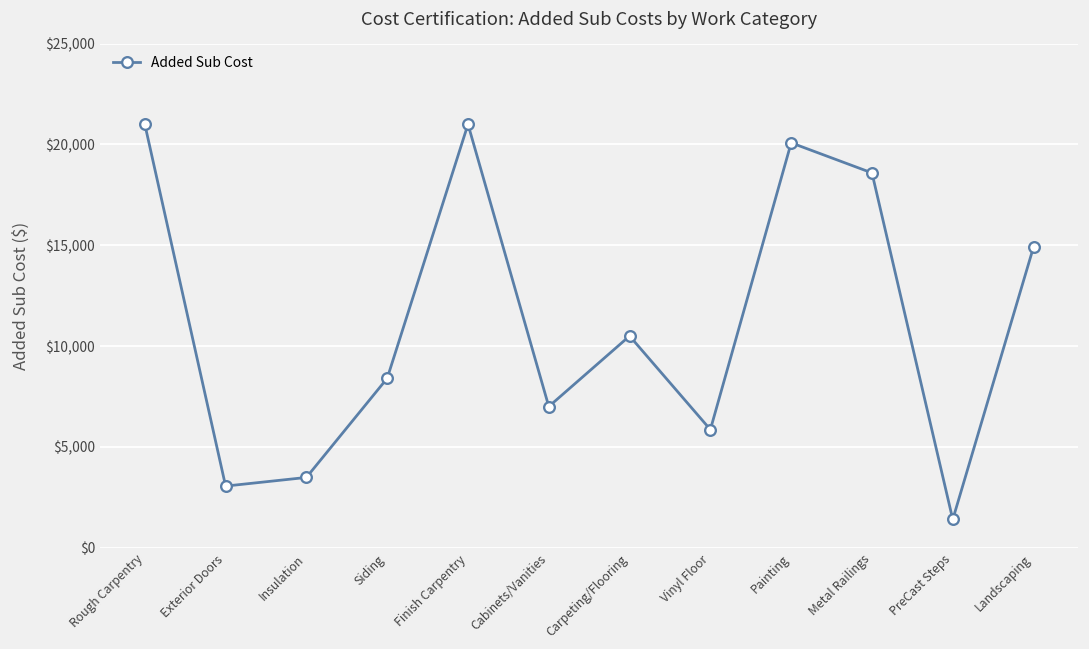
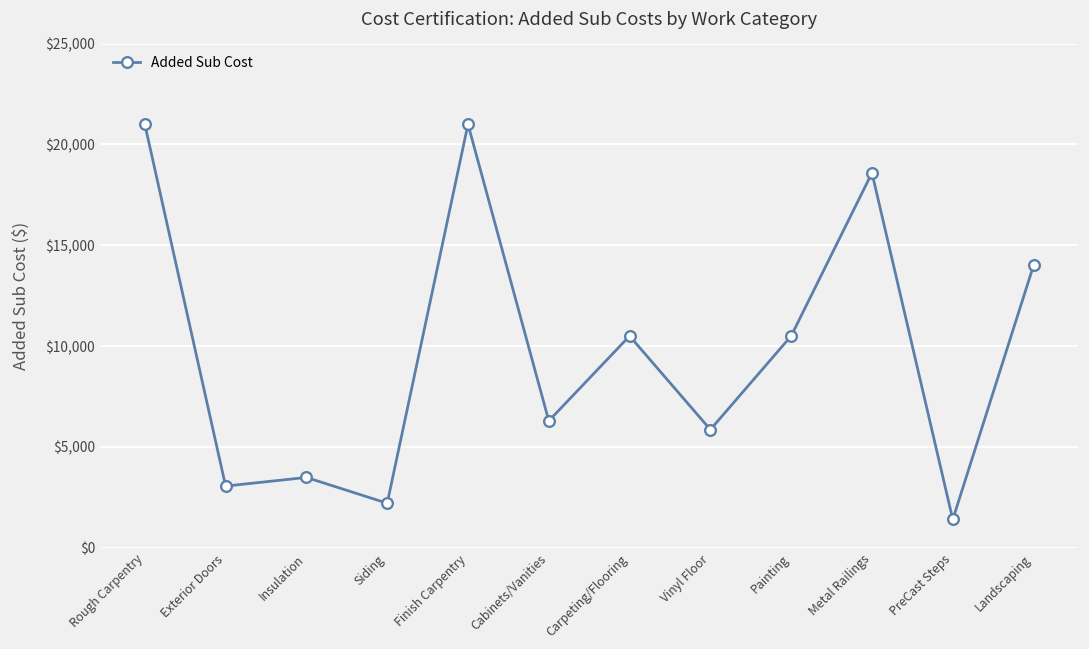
Siding: $8,400 -> $2,200
Cabinets/Vanities: $7,000 -> $6,300
Painting: $20,100 -> $10,500
Landscaping: $14,900 -> $14,000
